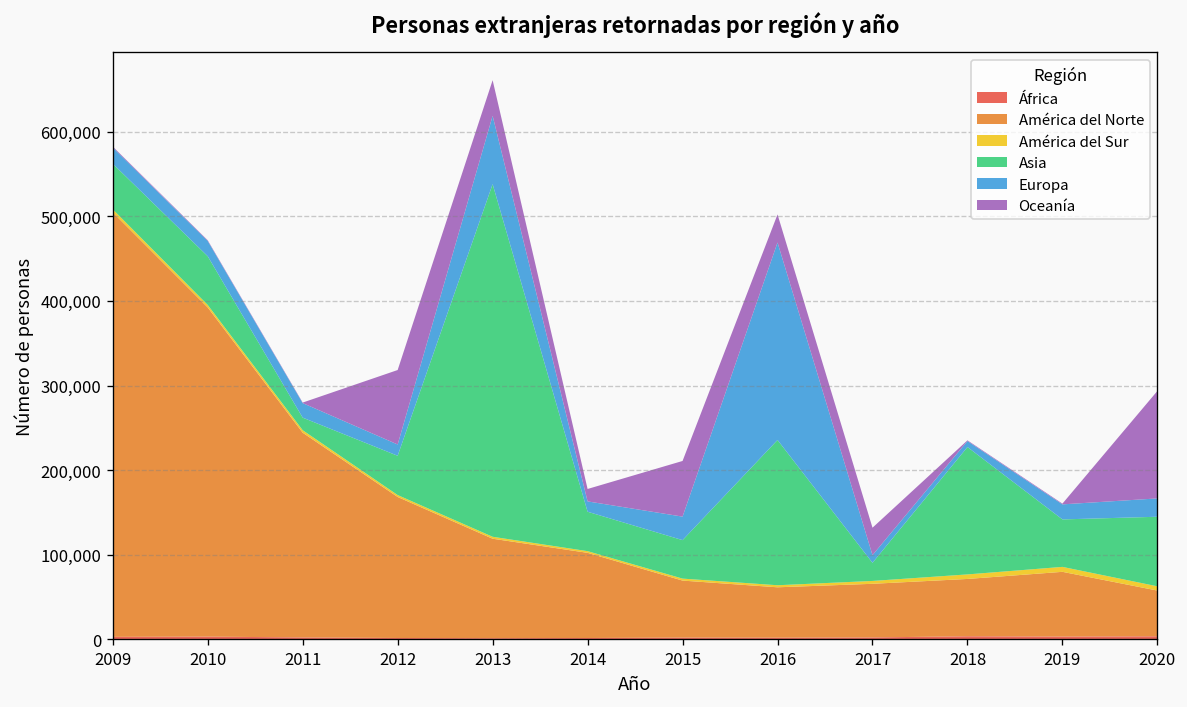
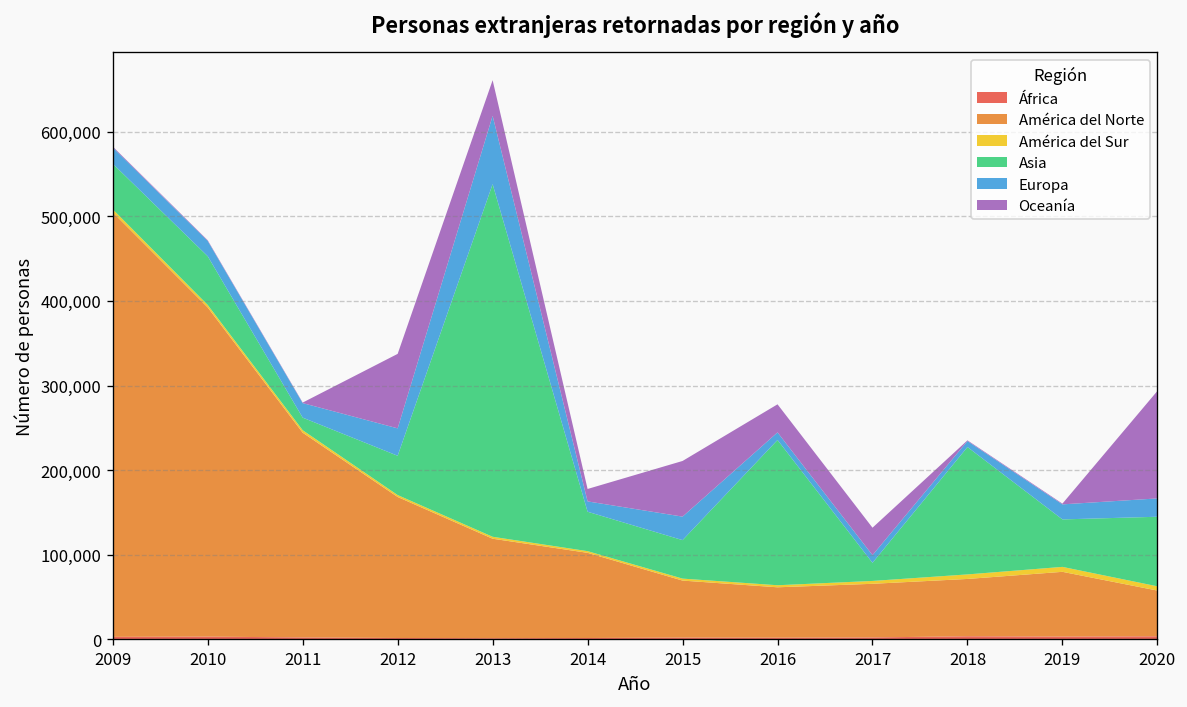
Europa, 2012: 10,000 -> 30,000
Europa, 2016: 230,000 -> 10,000
